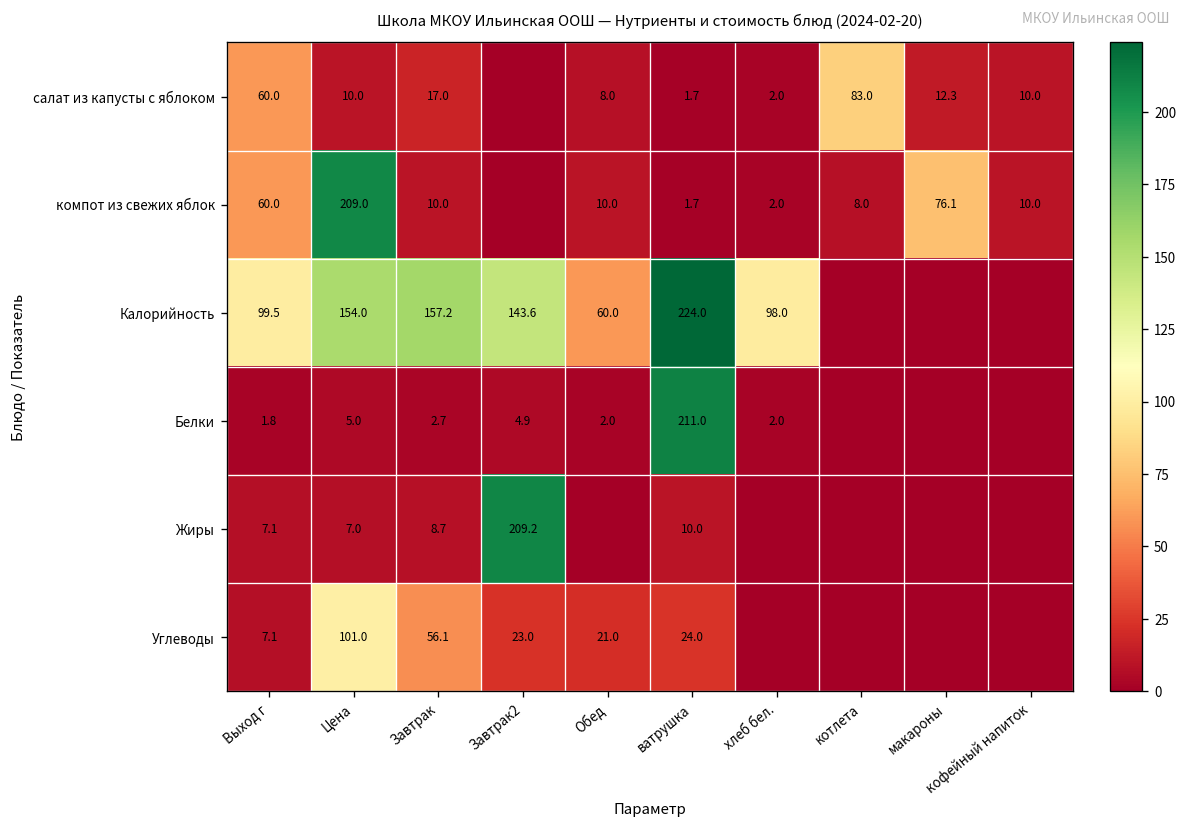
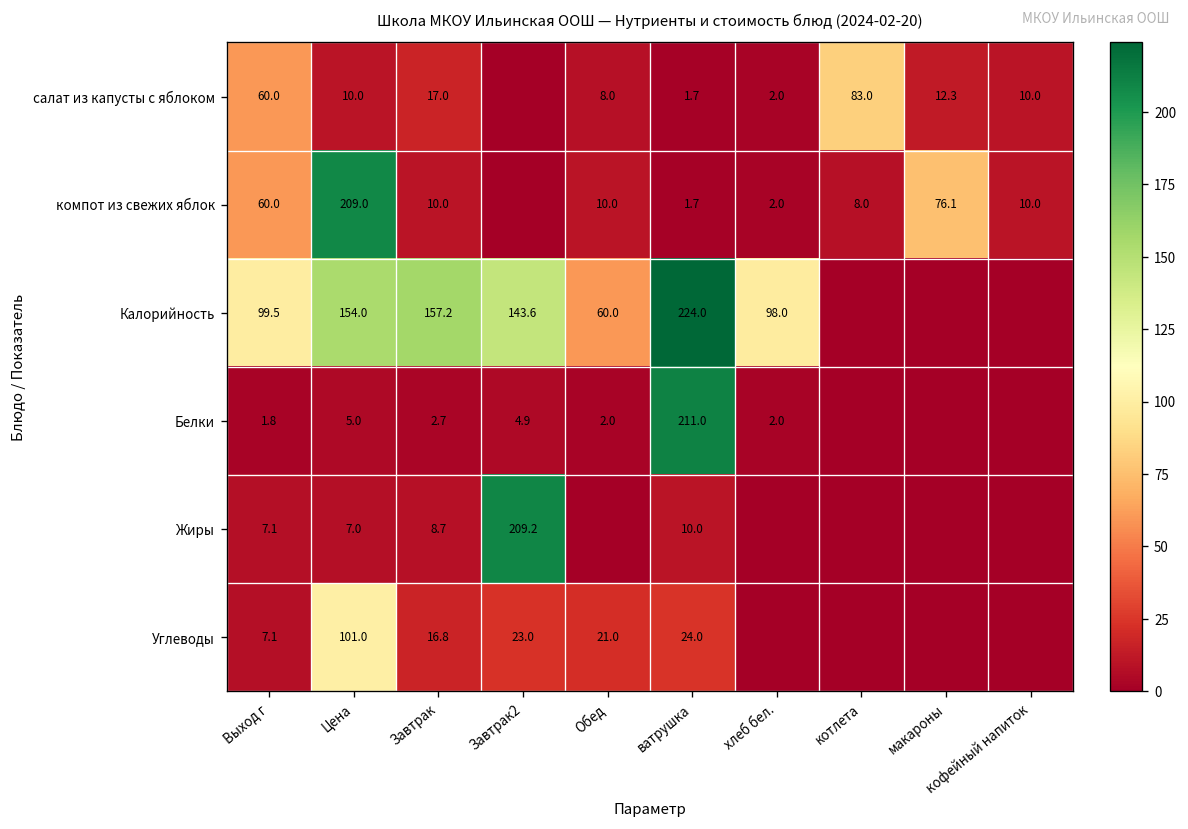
Углеводы, Завтрак: 56.1 -> 16.8
